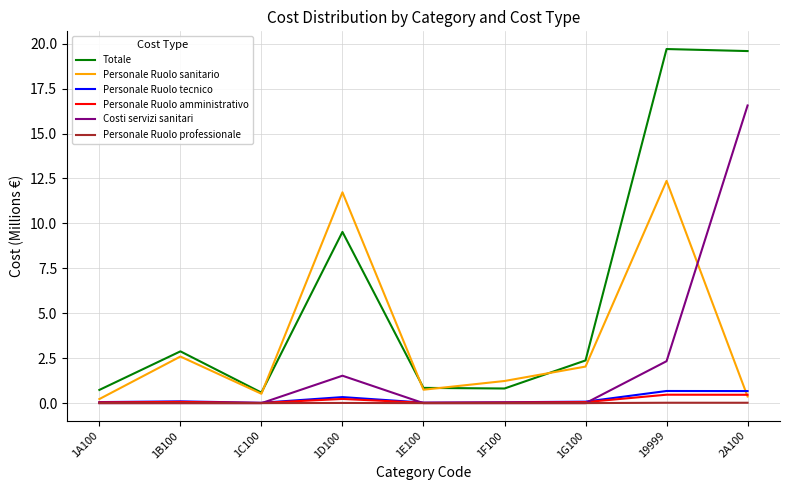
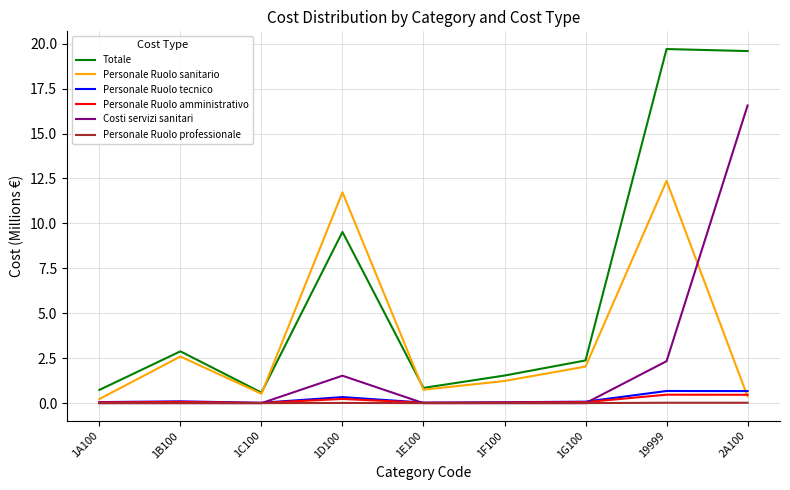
Totale, 1F100: 0.8 -> 1.5
